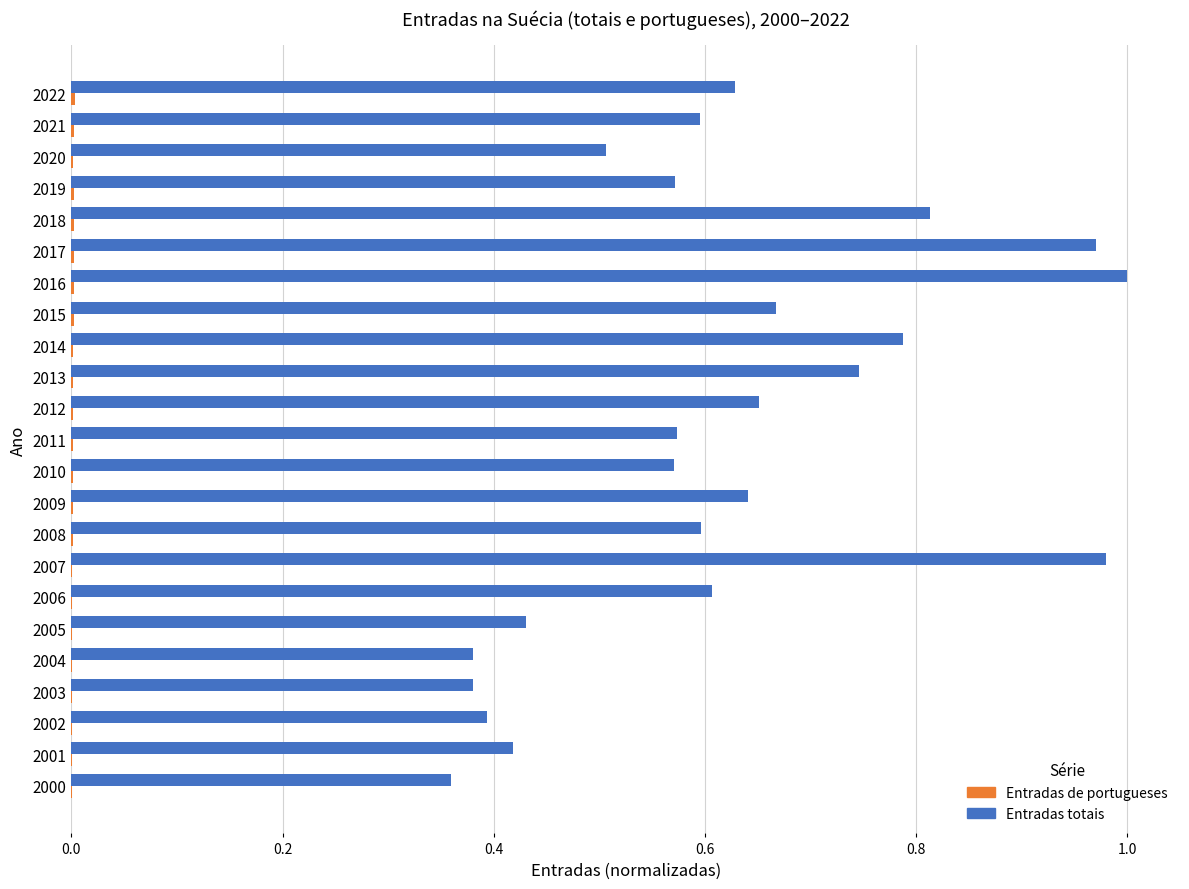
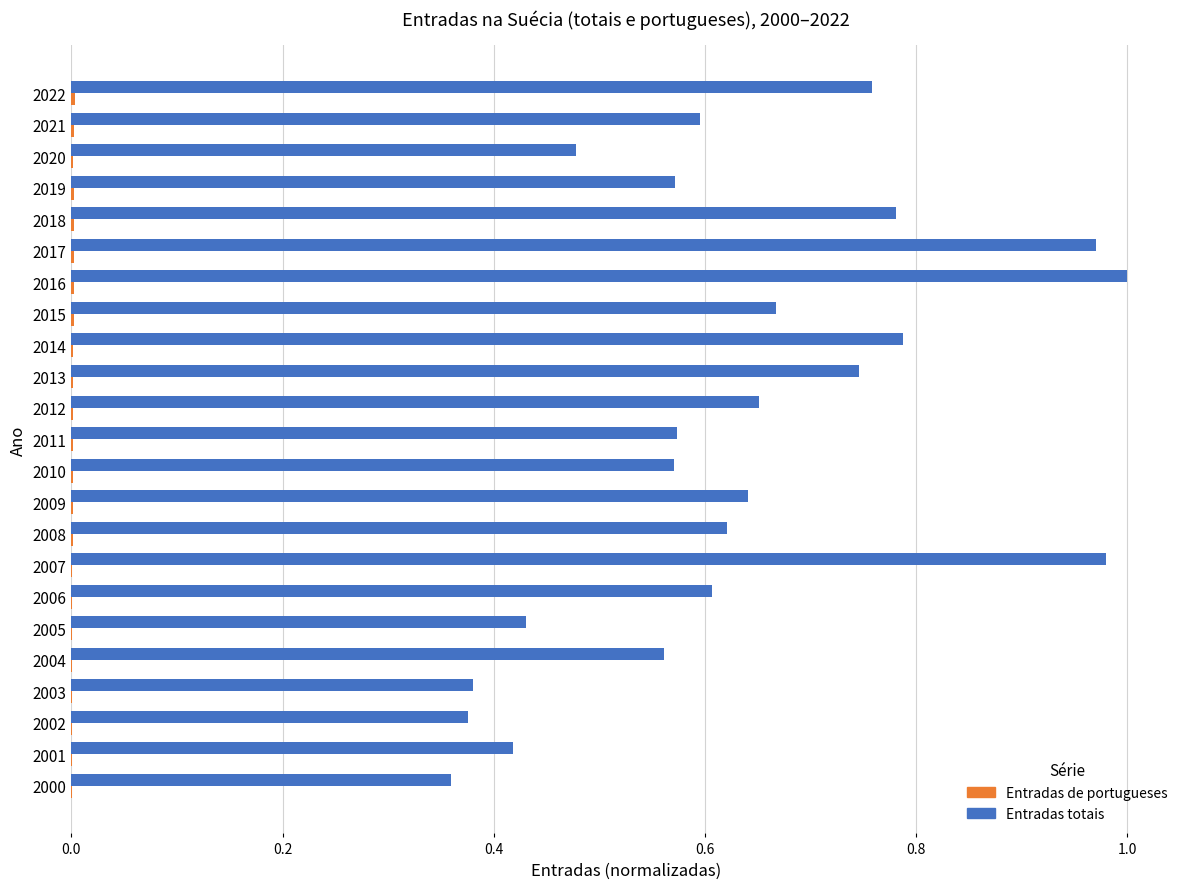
Entradas totais, 2022: 0.628 -> 0.759
Entradas totais, 2020: 0.506 -> 0.478
Entradas totais, 2018: 0.813 -> 0.781
Entradas totais, 2008: 0.596 -> 0.621
Entradas totais, 2004: 0.381 -> 0.561
Entradas totais, 2002: 0.393 -> 0.375
